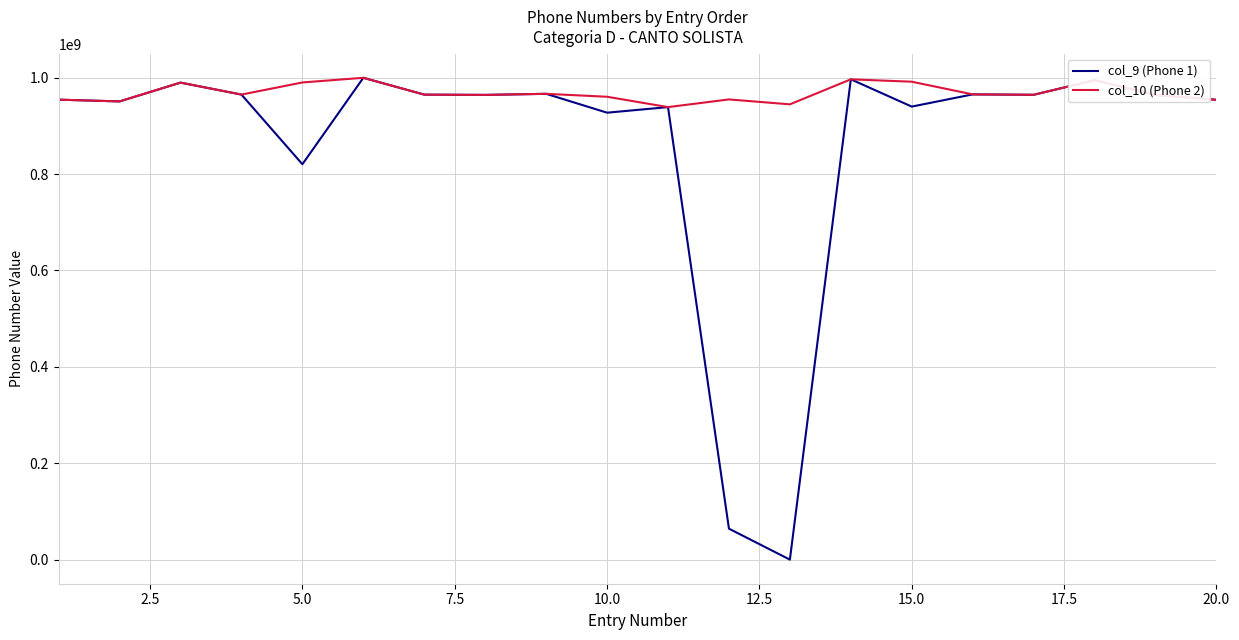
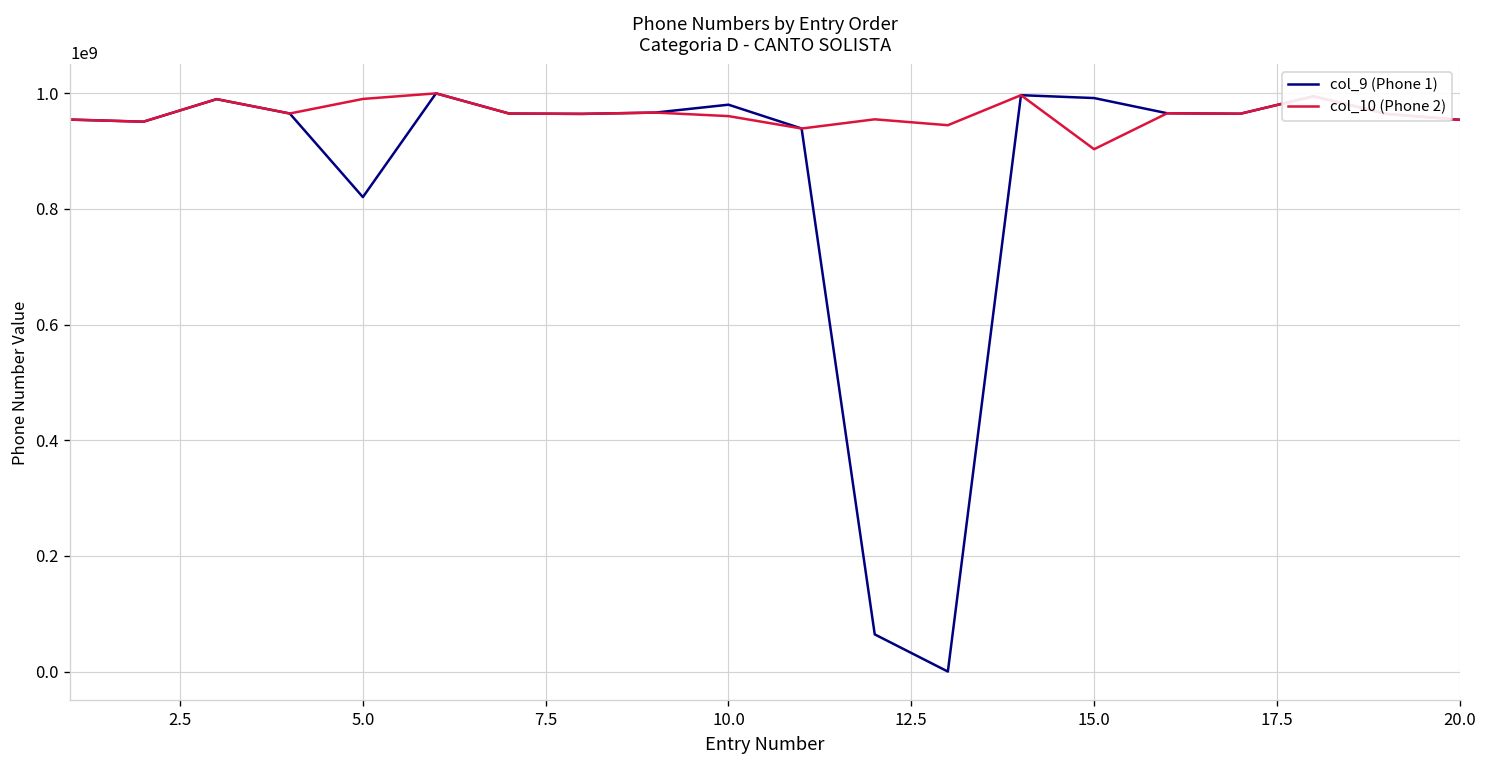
col_9 (Phone 1), 10.0: 930000000 -> 980000000
col_9 (Phone 1), 15.0: 940000000 -> 990000000
col_10 (Phone 2), 15.0: 990000000 -> 900000000
